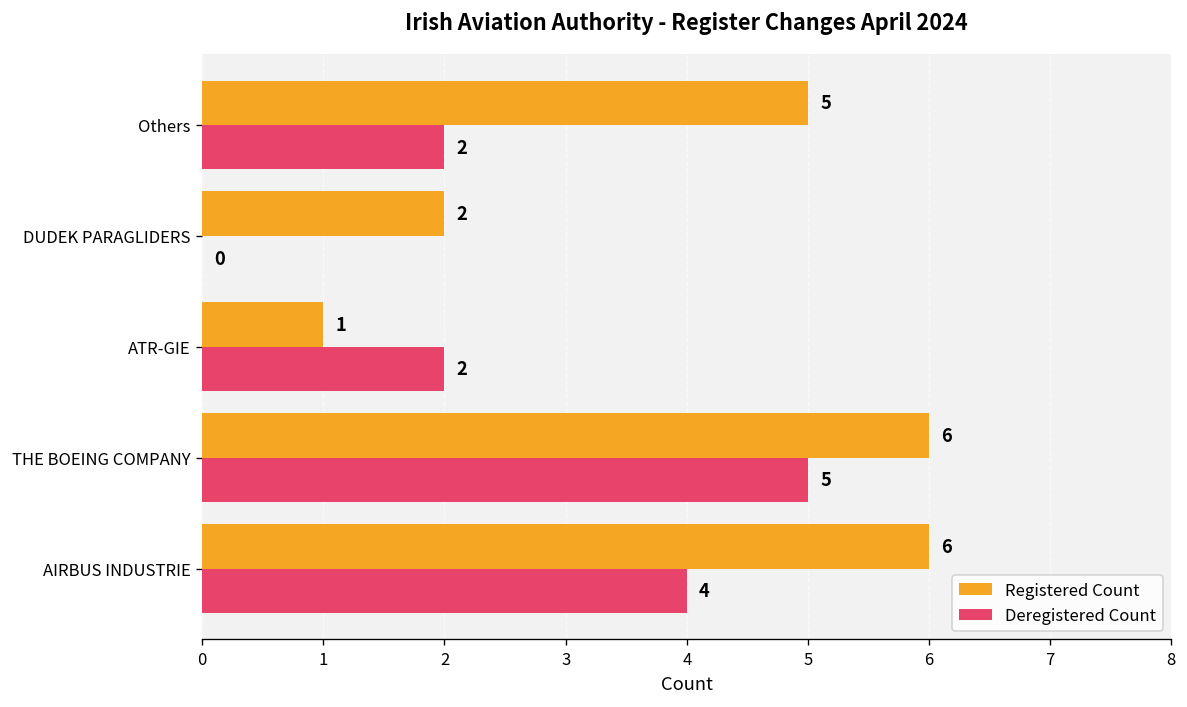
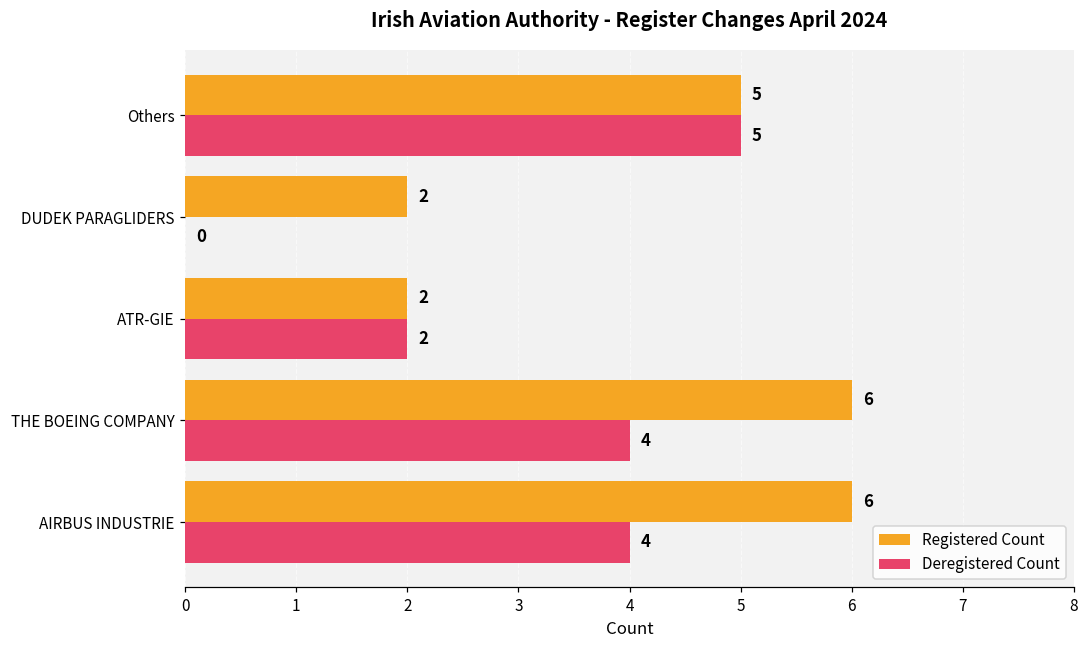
Deregistered Count, Others: 2 -> 5
Registered Count, ATR-GIE: 1 -> 2
Deregistered Count, THE BOEING COMPANY: 5 -> 4
